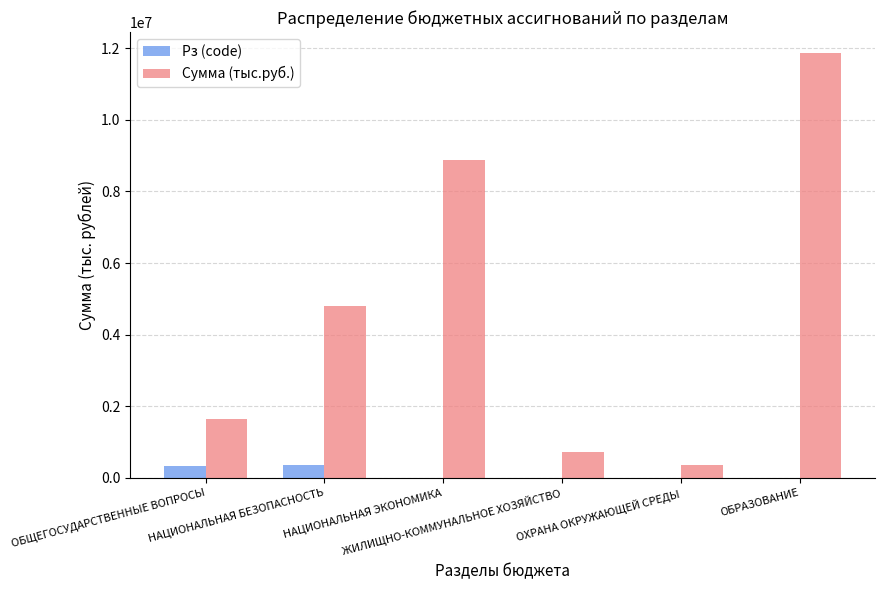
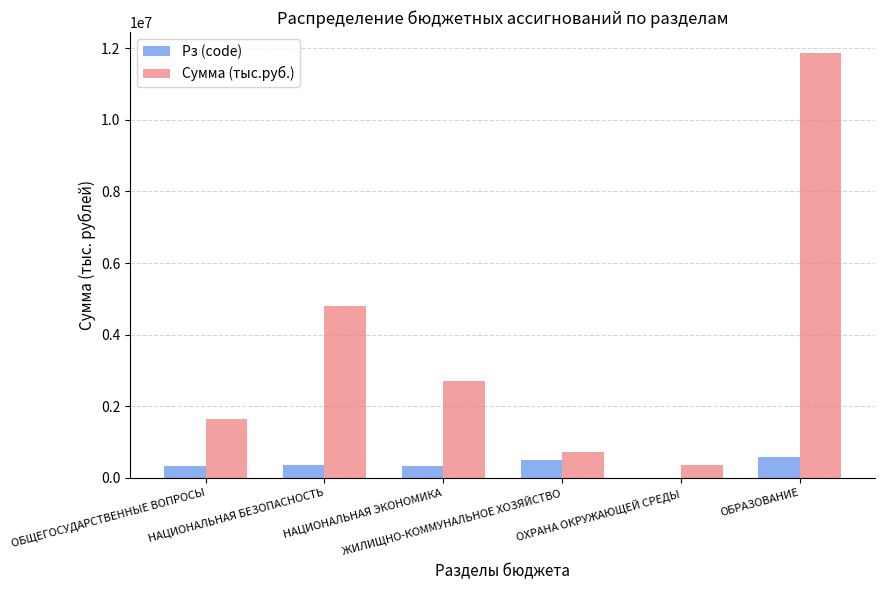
Рз (code), НАЦИОНАЛЬНАЯ ЭКОНОМИКА: 0 -> 300000
Сумма (тыс.руб.), НАЦИОНАЛЬНАЯ ЭКОНОМИКА: 8900000 -> 2700000
Рз (code), ЖИЛИЩНО-КОММУНАЛЬНОЕ ХОЗЯЙСТВО: 0 -> 500000
Рз (code), ОБРАЗОВАНИЕ: 0 -> 600000
